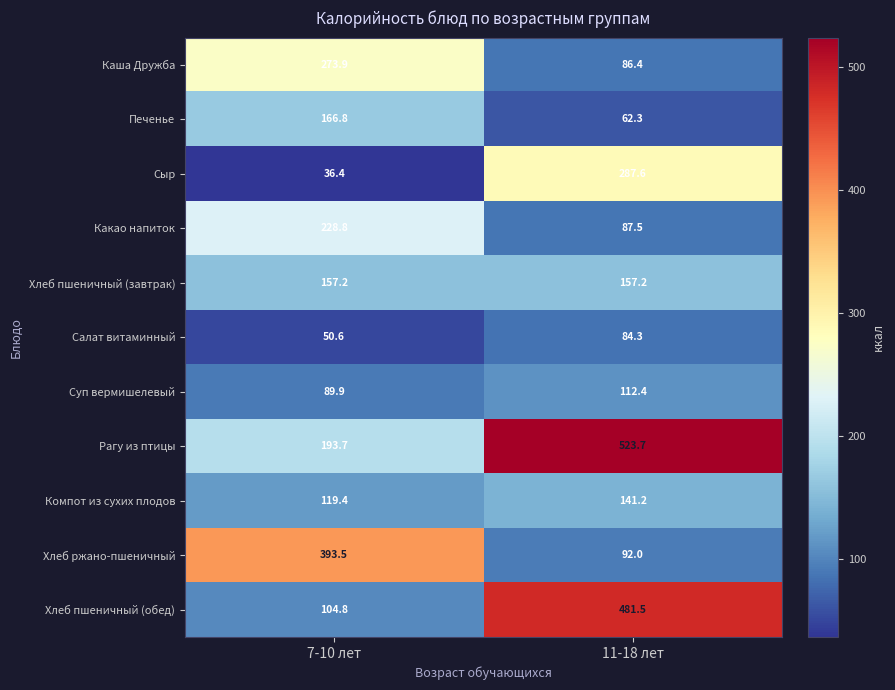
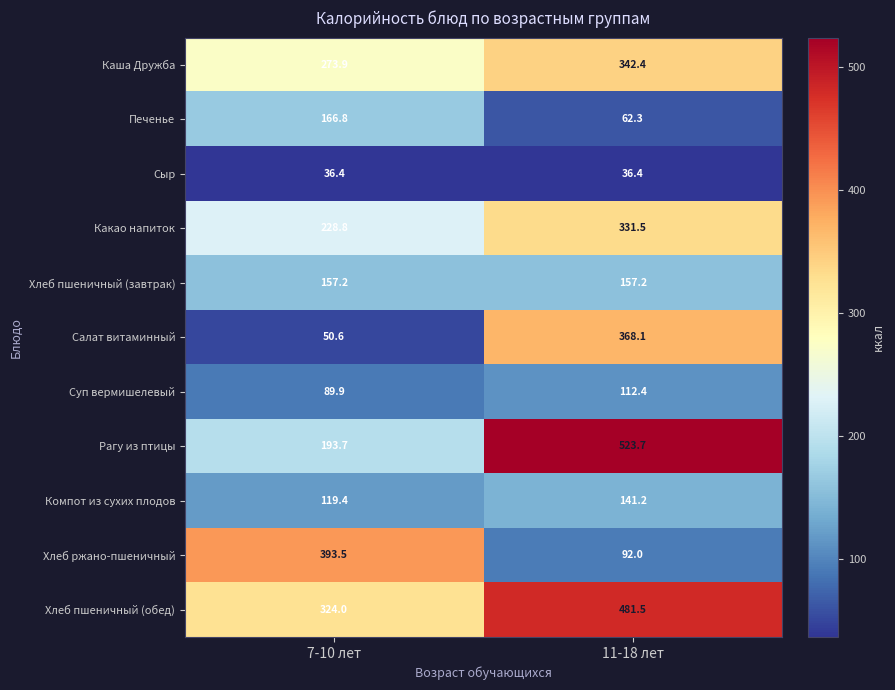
Каша Дружба, 11-18 лет: 86.4 -> 342.4
Сыр, 11-18 лет: 287.6 -> 36.4
Какао напиток, 11-18 лет: 87.5 -> 331.5
Салат витаминный, 11-18 лет: 84.3 -> 368.1
Хлеб пшеничный (обед), 7-10 лет: 104.8 -> 324.0
